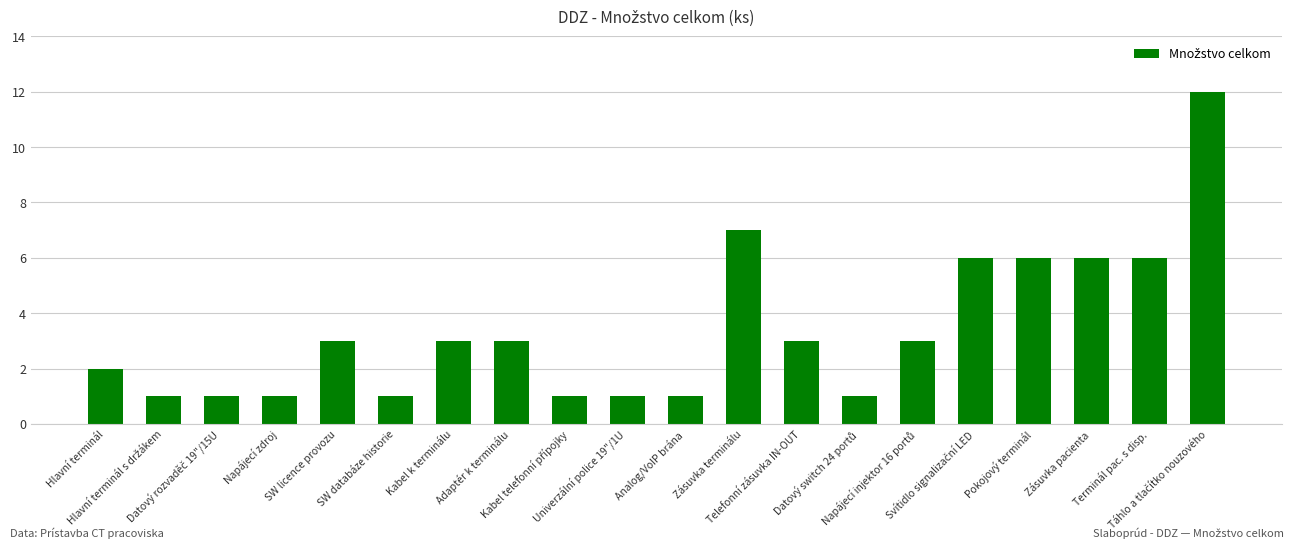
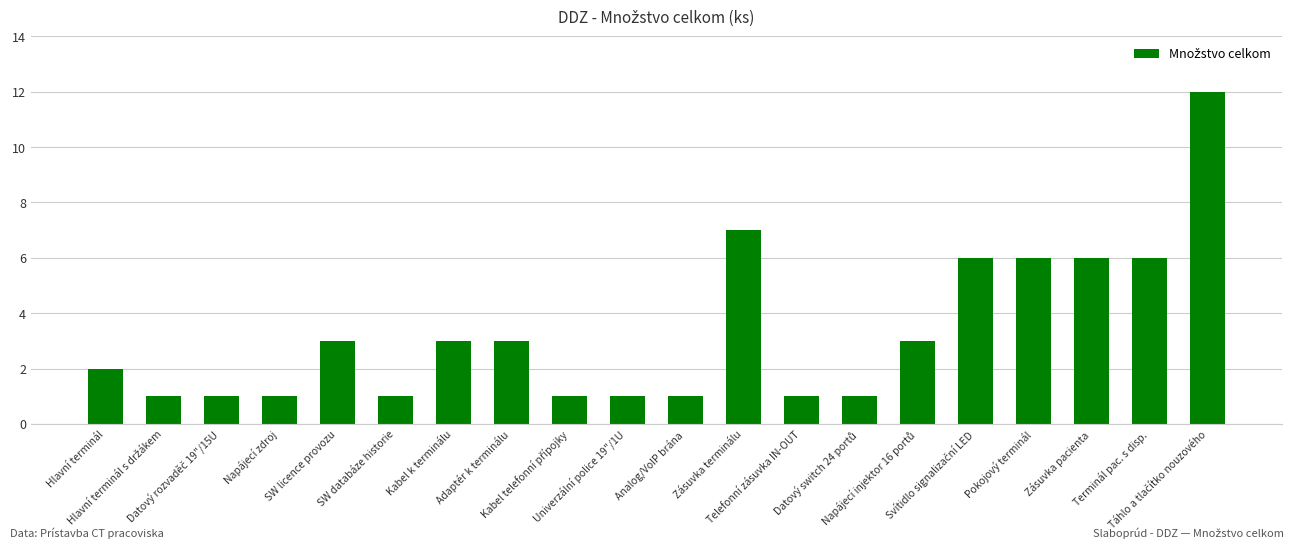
Telefonní zásuvka IN-OUT: 3 -> 1
